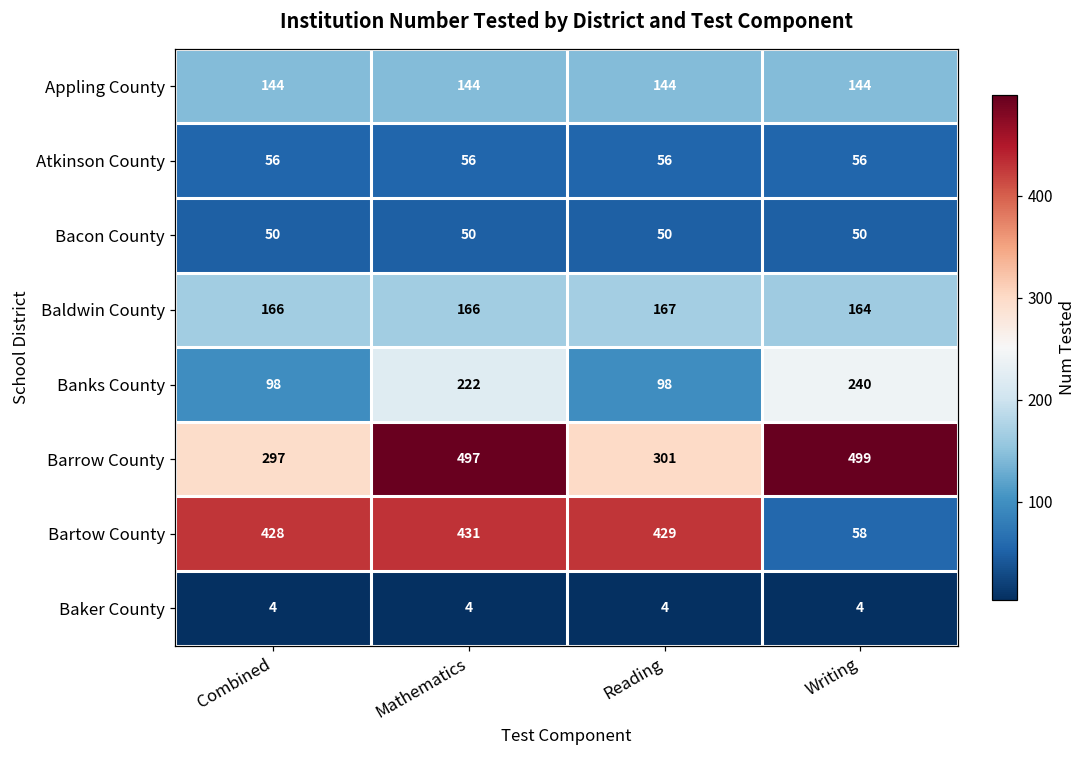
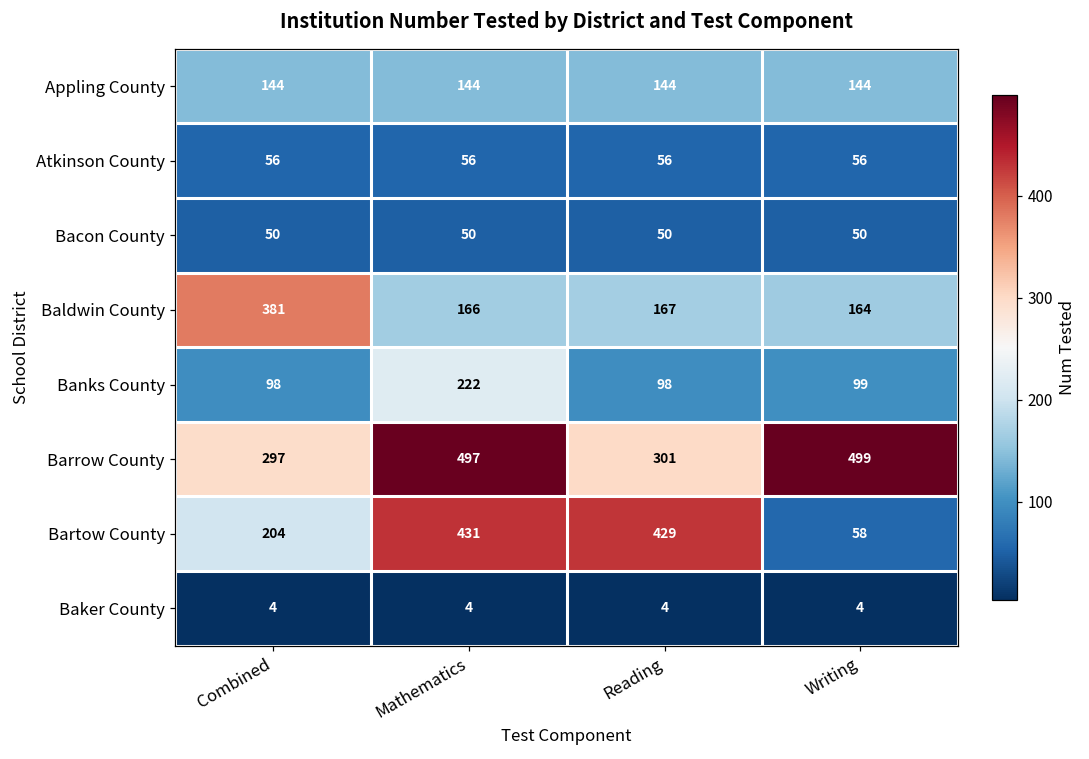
Baldwin County, Combined: 166 -> 381
Banks County, Writing: 240 -> 99
Bartow County, Combined: 428 -> 204
